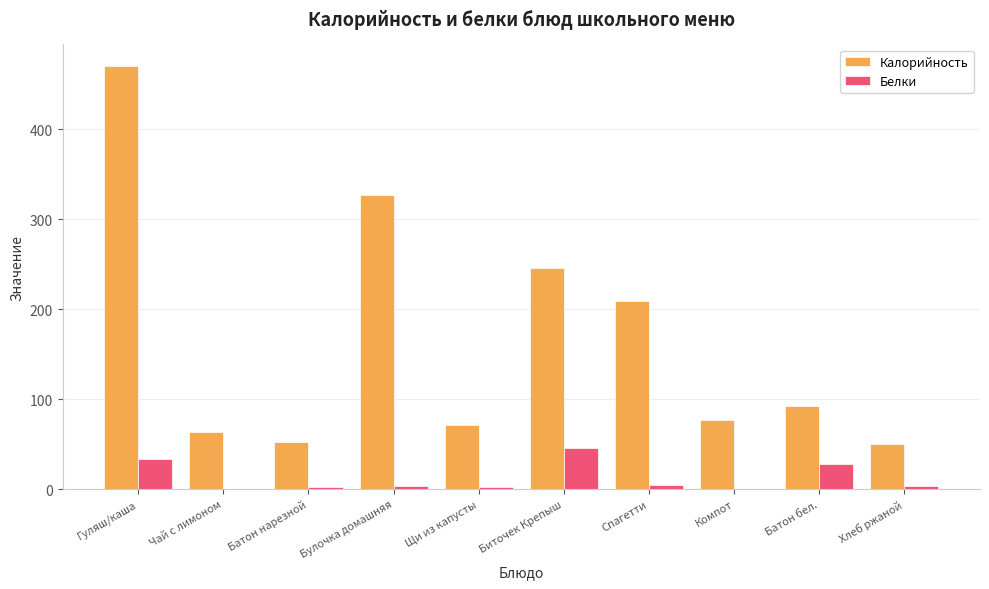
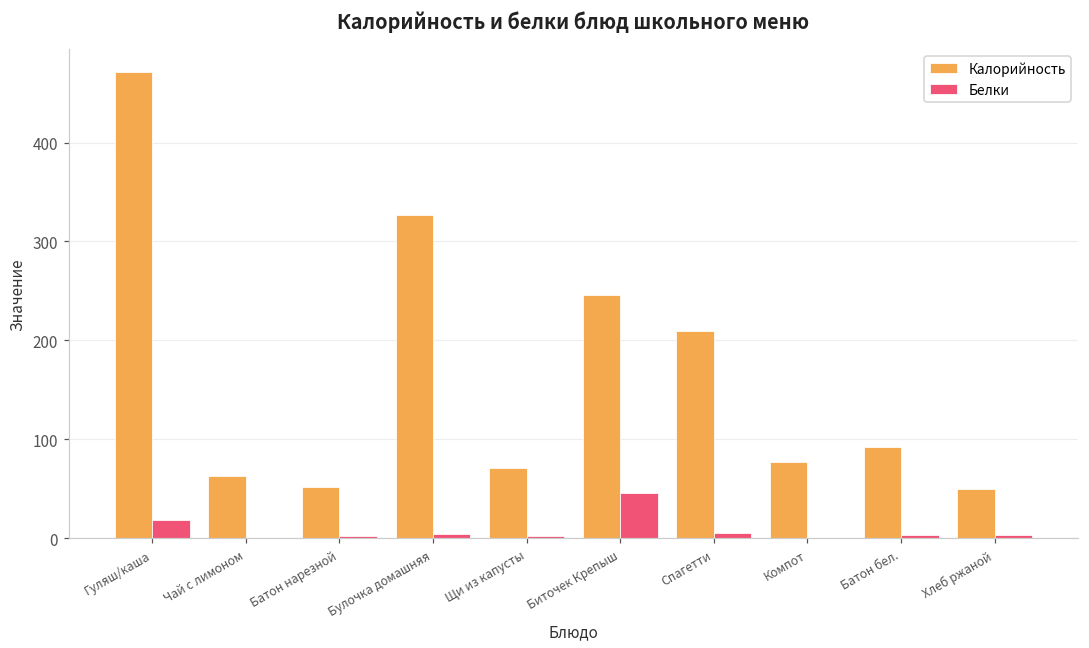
Белки, Гуляш/каша: 30 -> 20
Белки, Батон бел.: 30 -> 0
